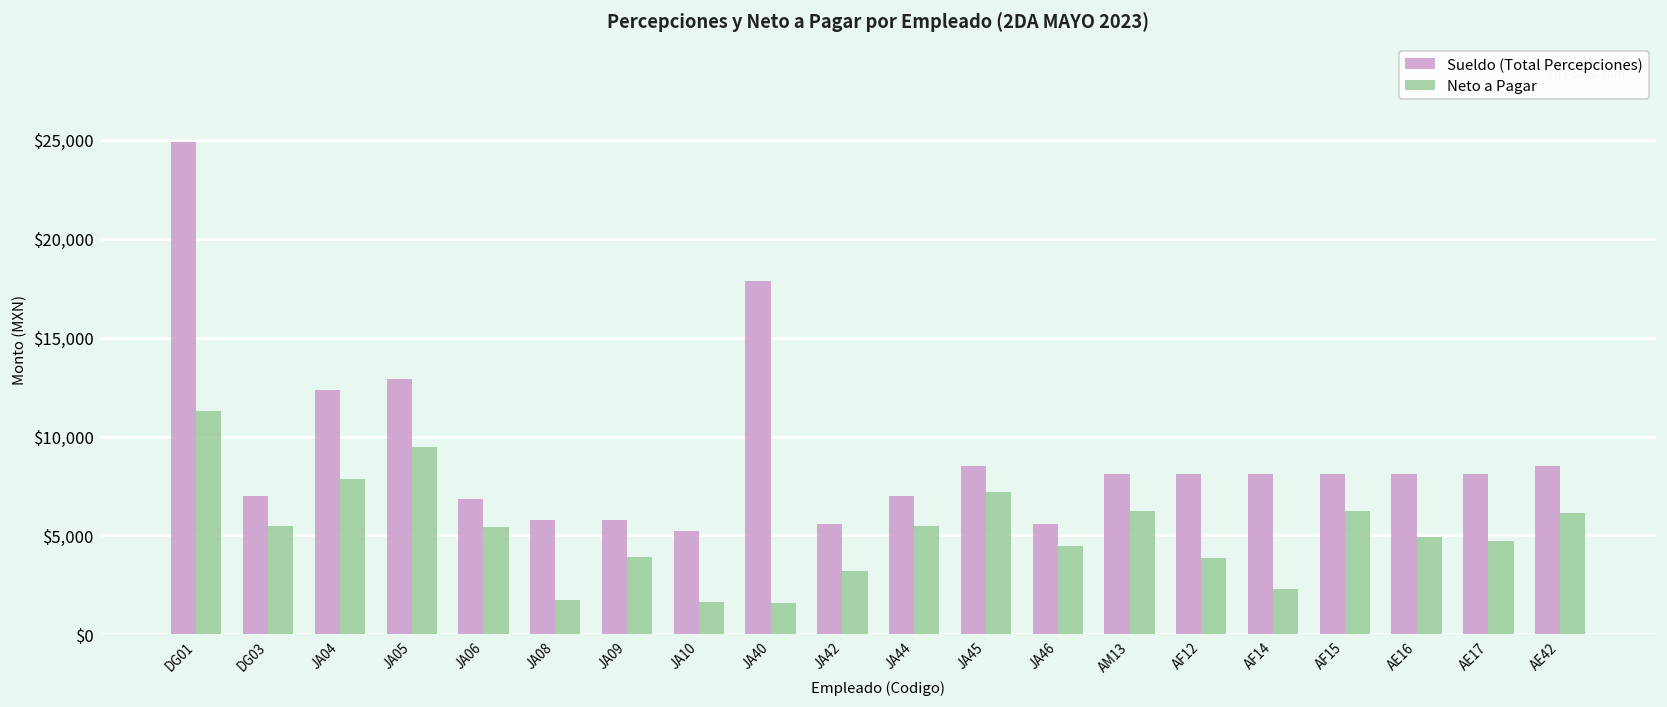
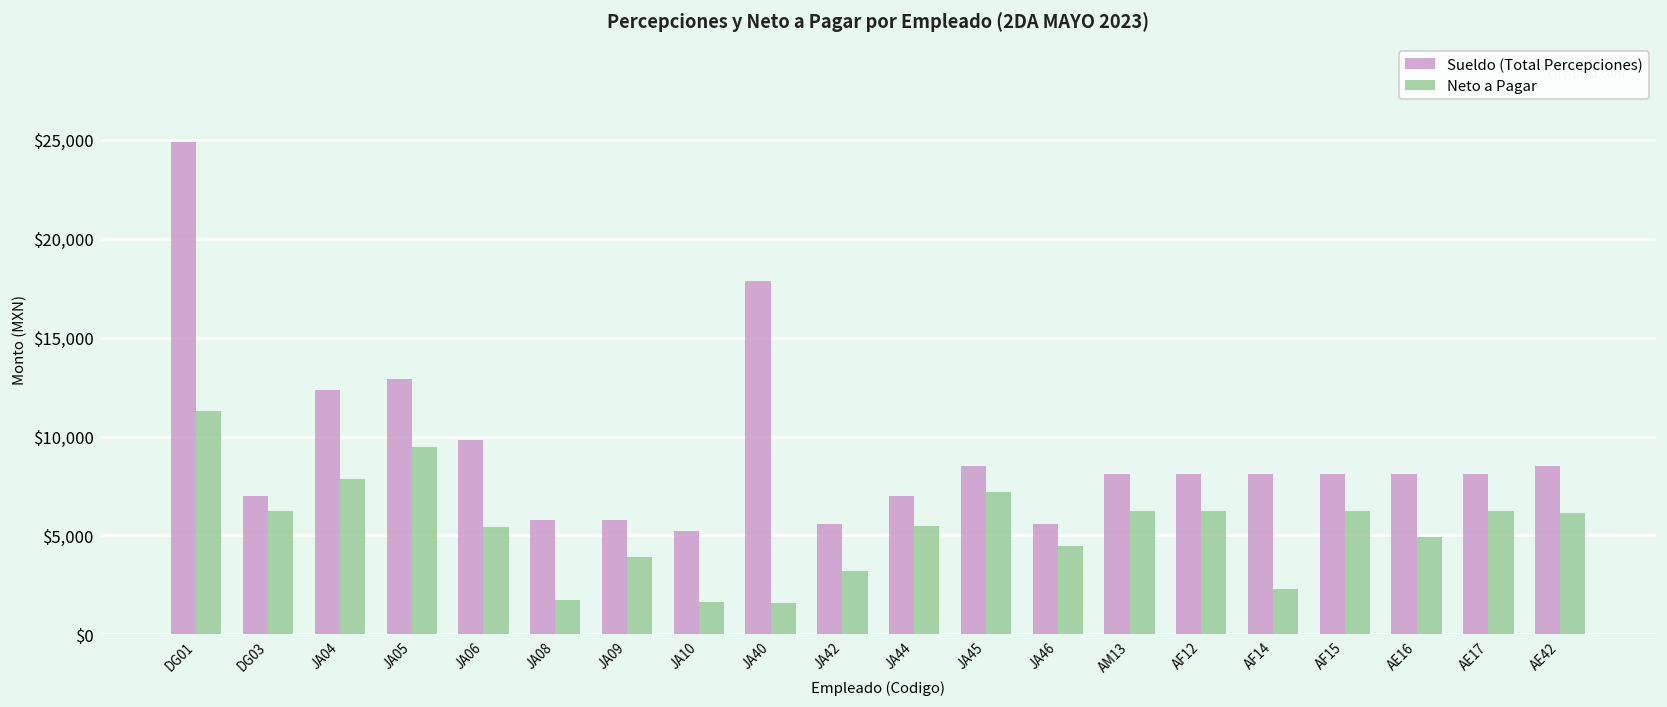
Neto a Pagar, DG03: $5,500 -> $6,300
Sueldo (Total Percepciones), JA06: $6,900 -> $9,800
Neto a Pagar, AF12: $3,900 -> $6,300
Neto a Pagar, AE17: $4,700 -> $6,300
